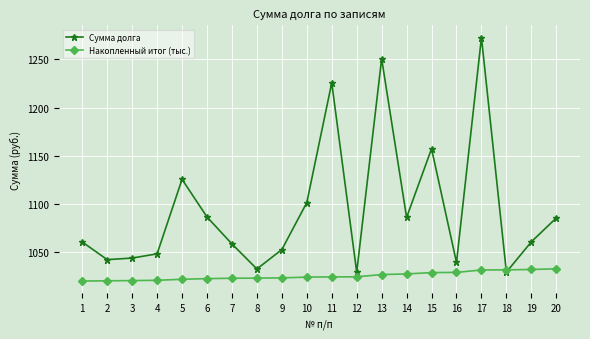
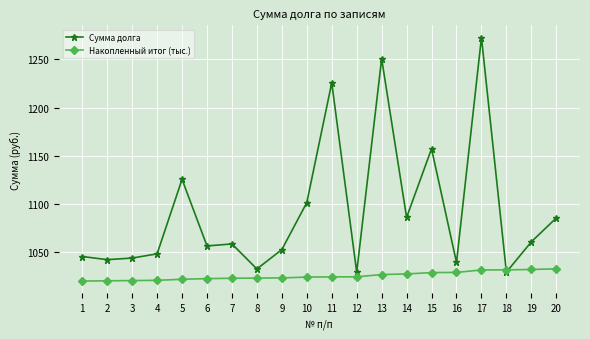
Сумма долга, 1: 1060 -> 1050
Сумма долга, 6: 1090 -> 1060
